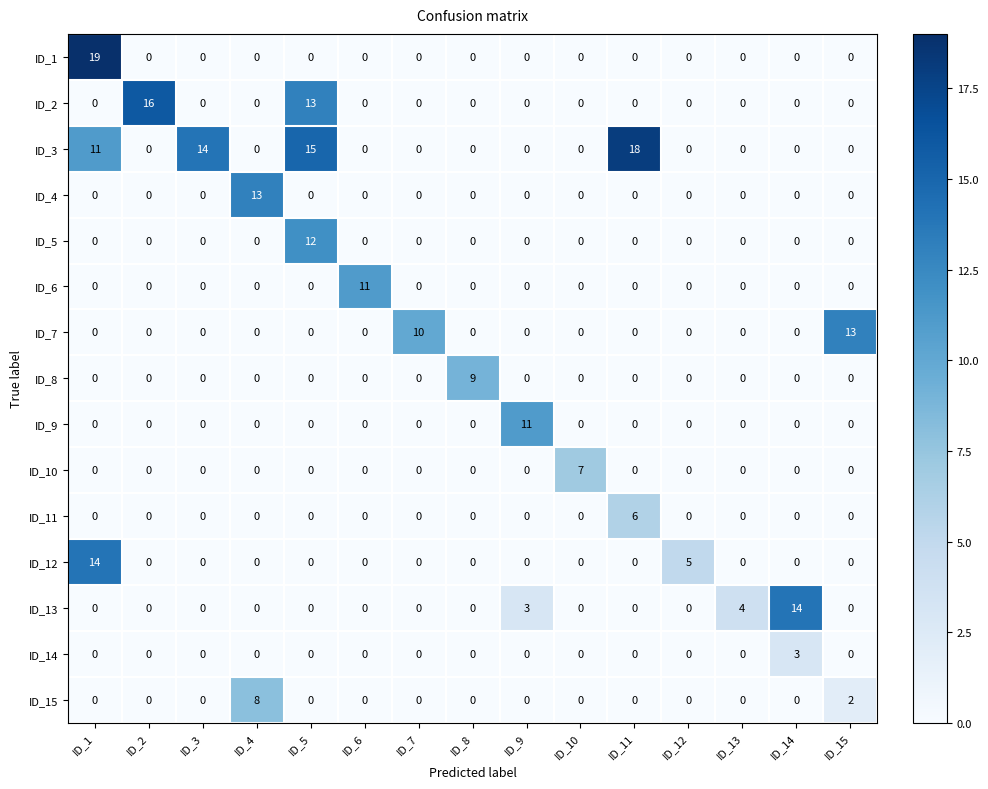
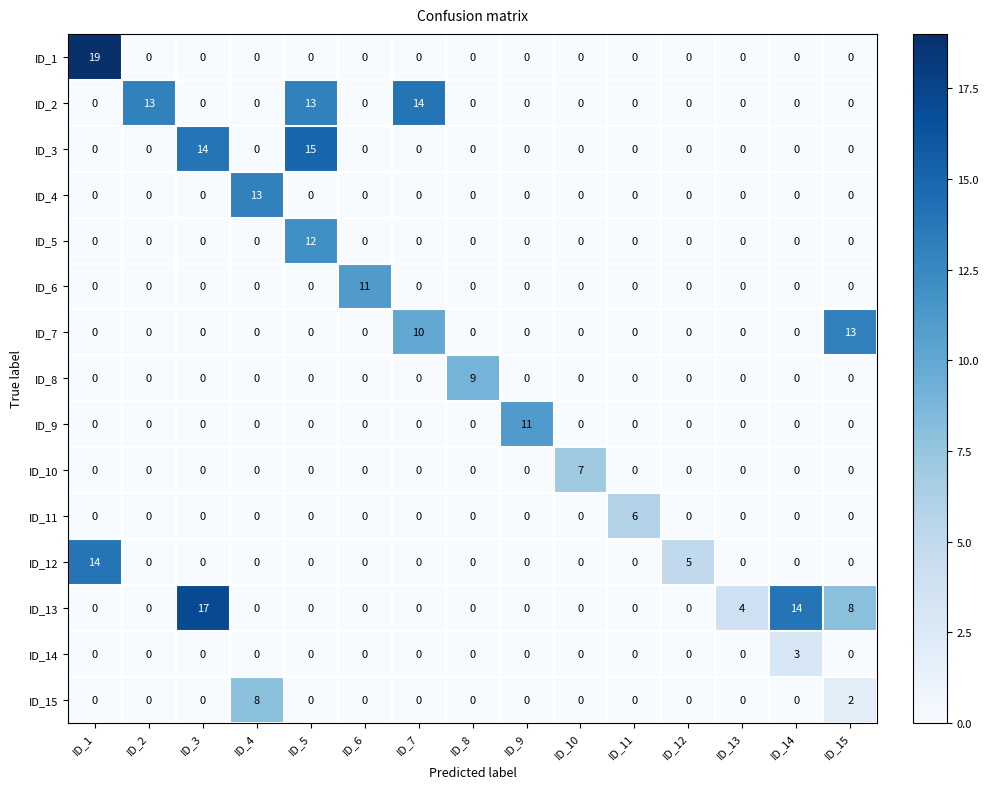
ID_2, ID_2: 16 -> 13
ID_2, ID_7: 0 -> 14
ID_3, ID_1: 11 -> 0
ID_3, ID_11: 18 -> 0
ID_13, ID_3: 0 -> 17
ID_13, ID_9: 3 -> 0
ID_13, ID_15: 0 -> 8
